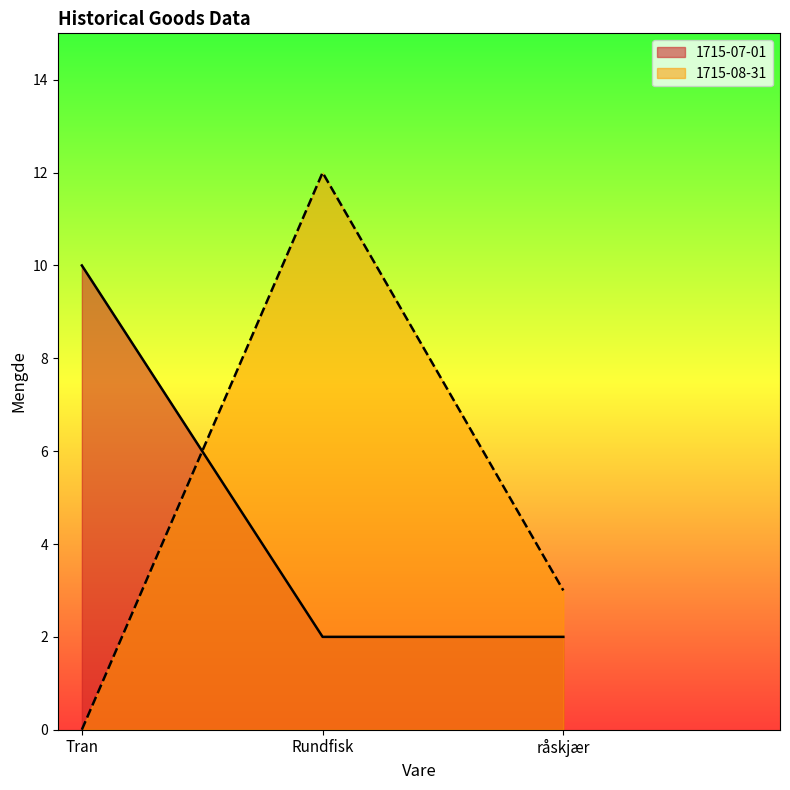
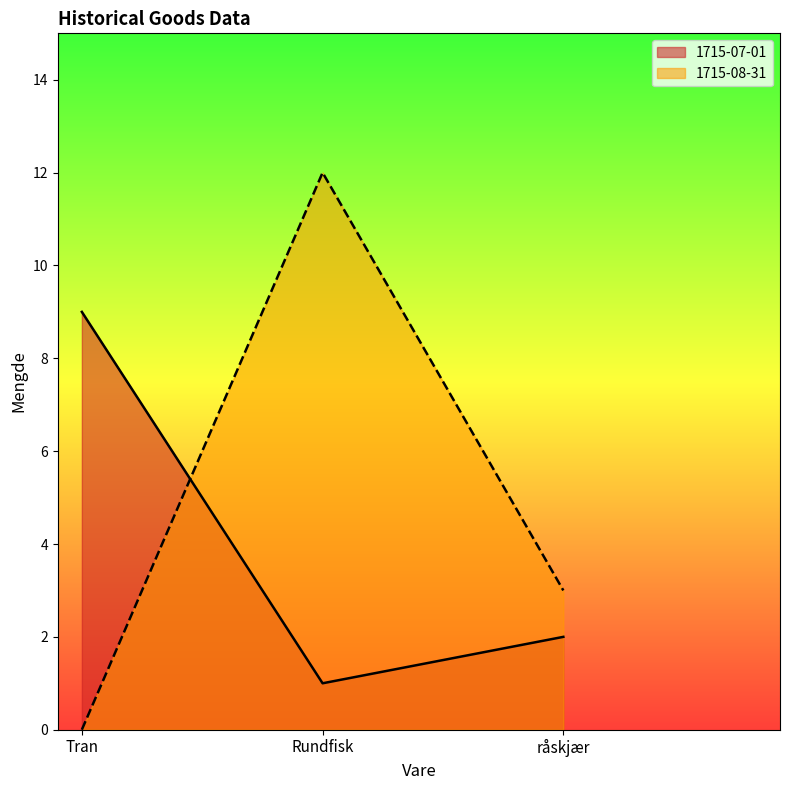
1715-07-01, Tran: 10 -> 9
1715-07-01, Rundfisk: 2 -> 1
